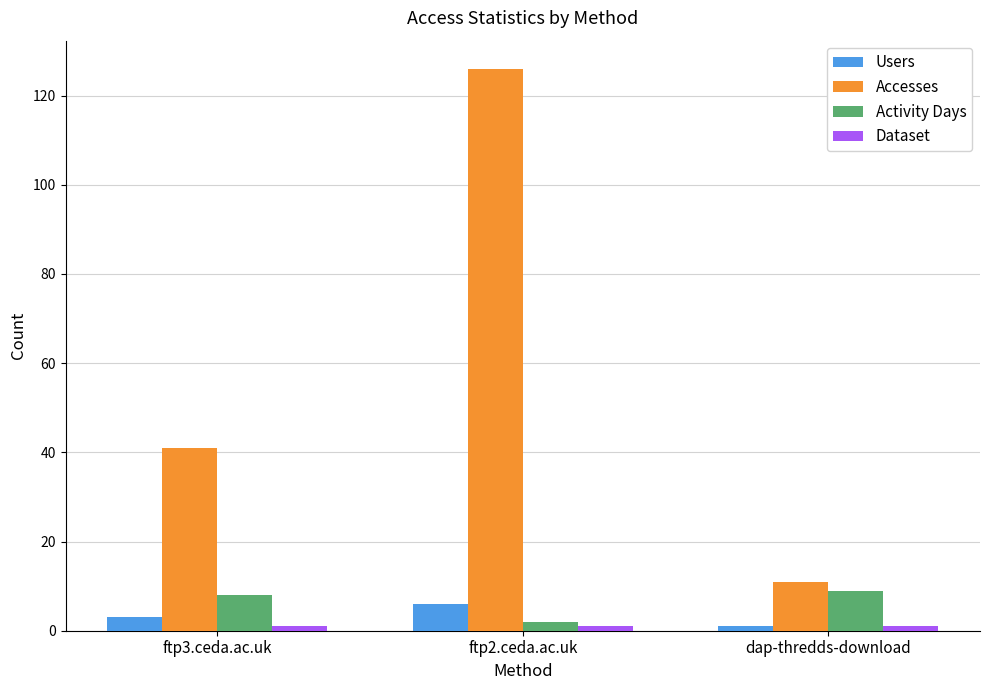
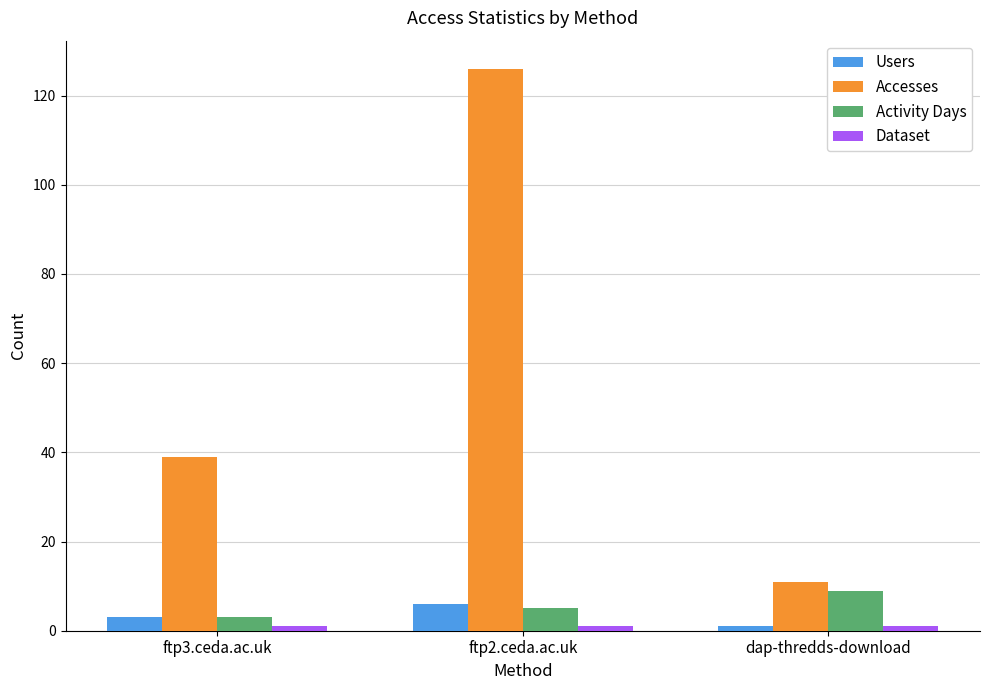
Accesses, ftp3.ceda.ac.uk: 41 -> 39
Activity Days, ftp3.ceda.ac.uk: 8 -> 3
Activity Days, ftp2.ceda.ac.uk: 2 -> 5
